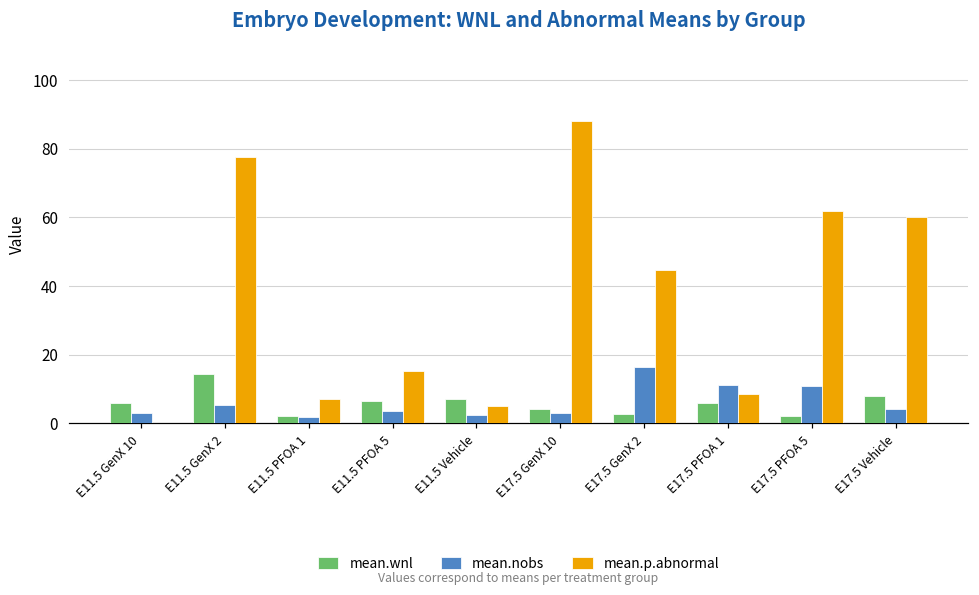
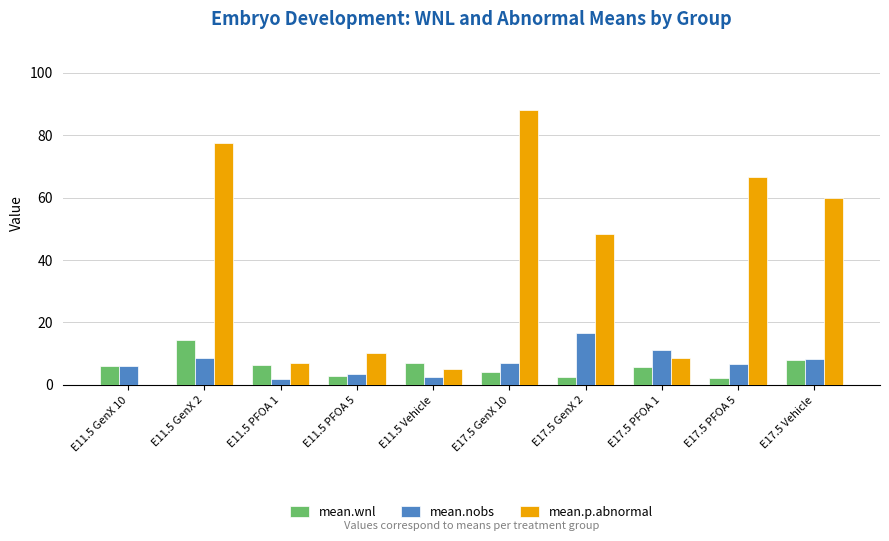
mean.nobs, E11.5 GenX 10: 3 -> 6
mean.nobs, E11.5 GenX 2: 5 -> 9
mean.wnl, E11.5 PFOA 1: 2 -> 6
mean.wnl, E11.5 PFOA 5: 6 -> 3
mean.p.abnormal, E11.5 PFOA 5: 15 -> 10
mean.nobs, E17.5 GenX 10: 3 -> 7
mean.p.abnormal, E17.5 GenX 2: 45 -> 48
mean.nobs, E17.5 PFOA 5: 11 -> 7
mean.p.abnormal, E17.5 PFOA 5: 62 -> 67
mean.nobs, E17.5 Vehicle: 4 -> 8
